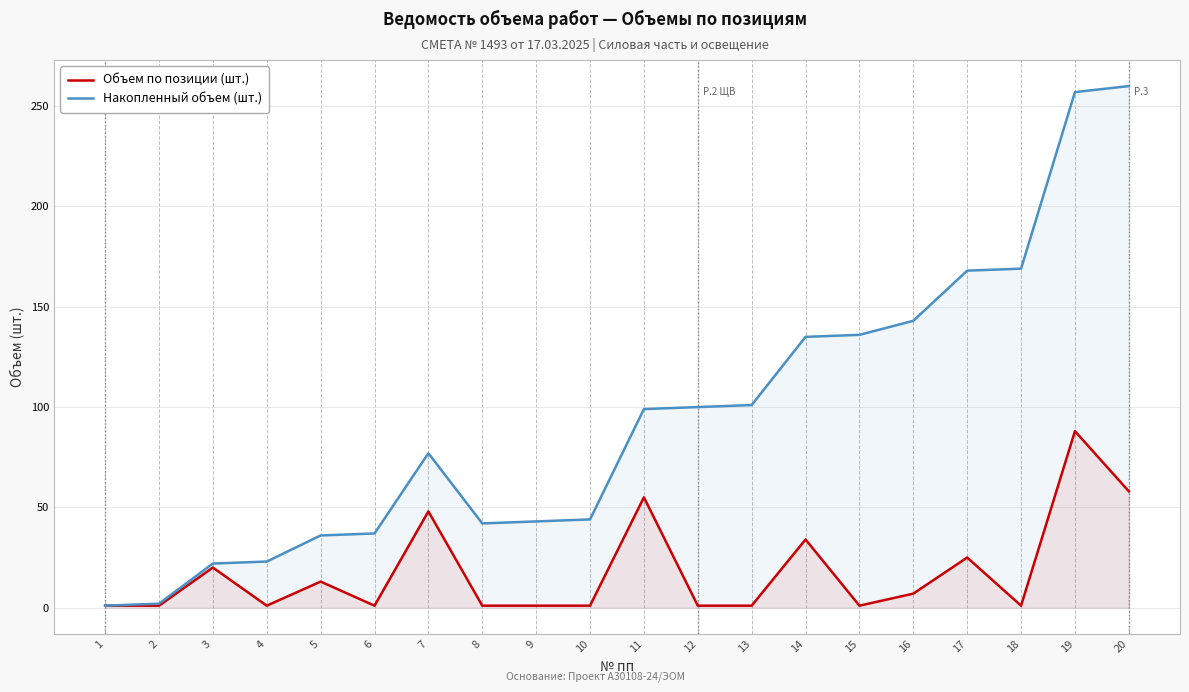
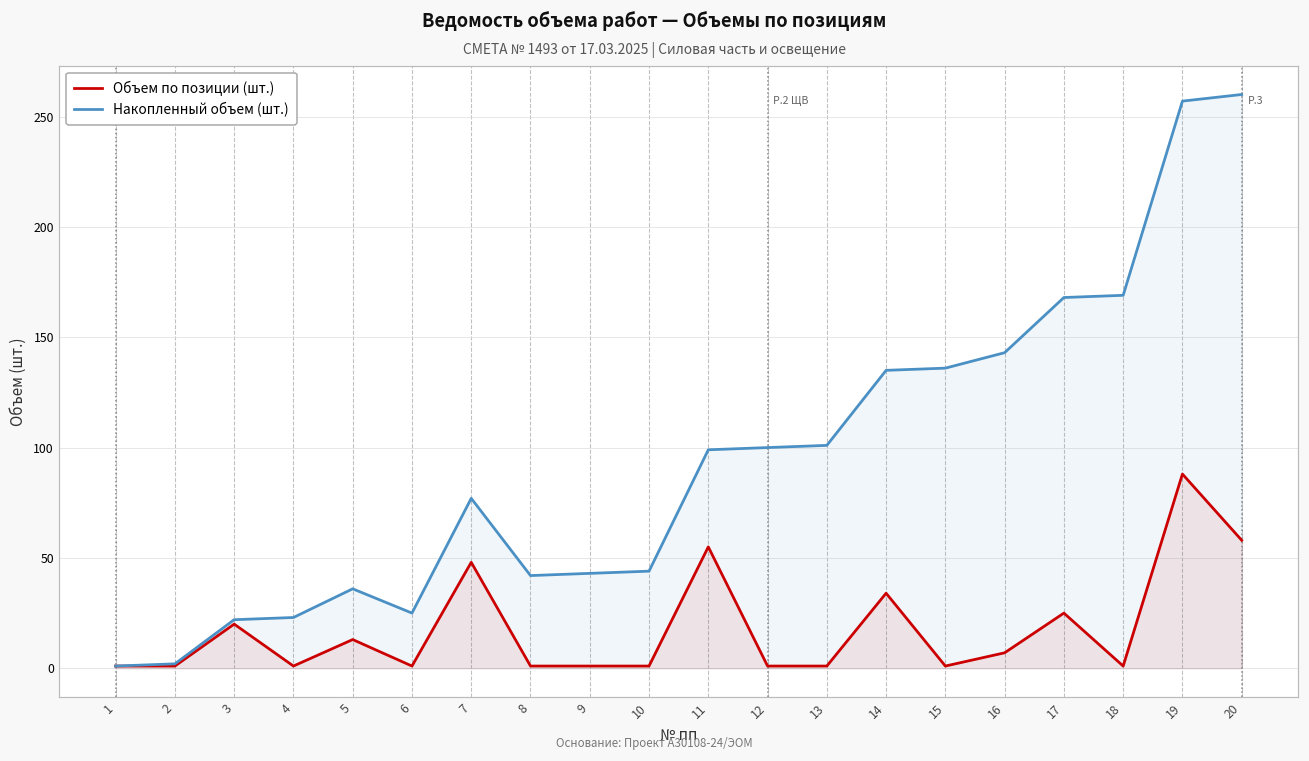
Накопленный объем (шт.), 6: 37 -> 25
